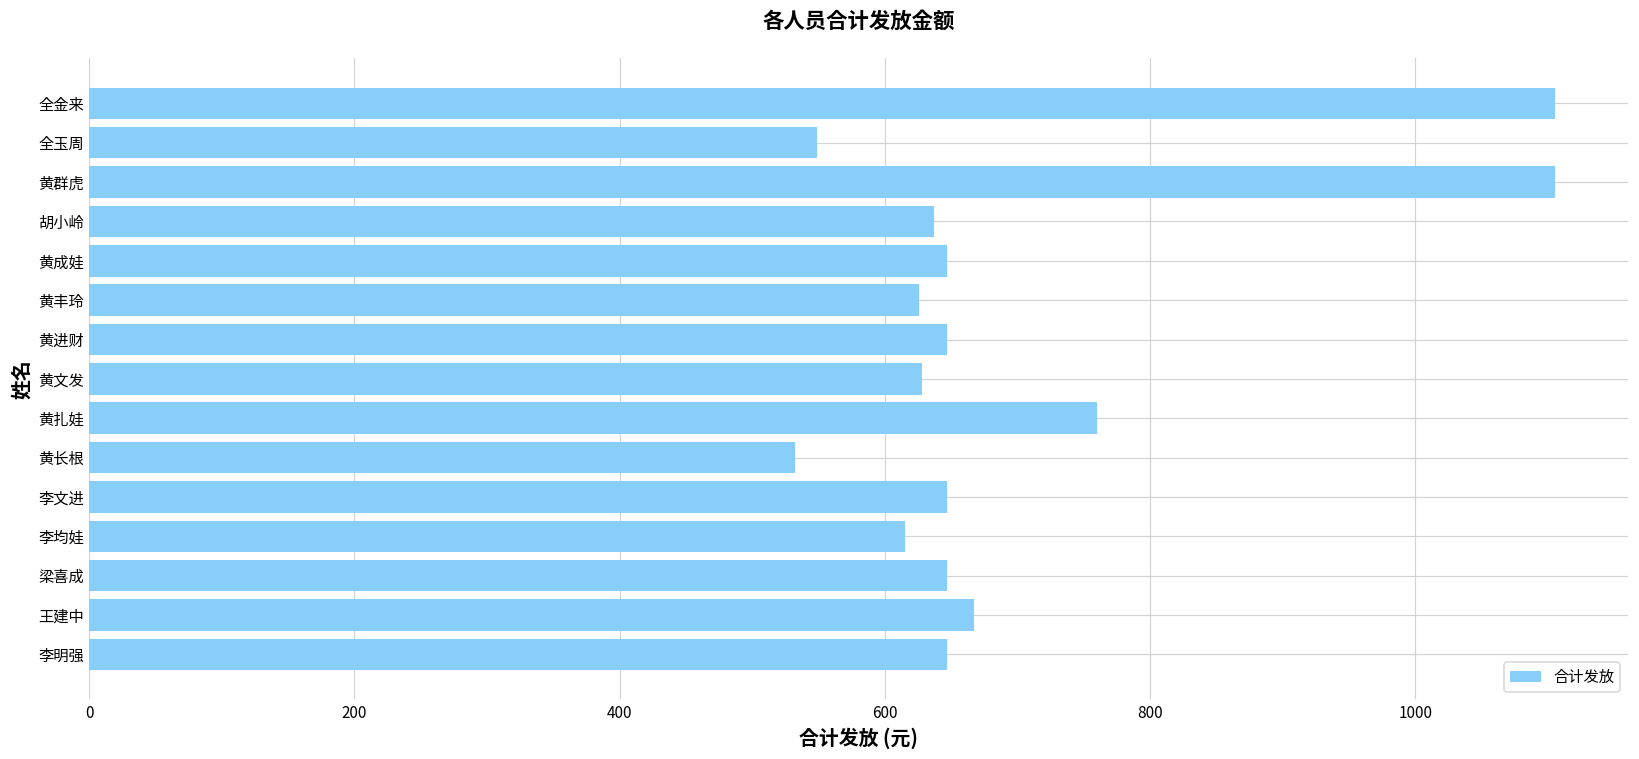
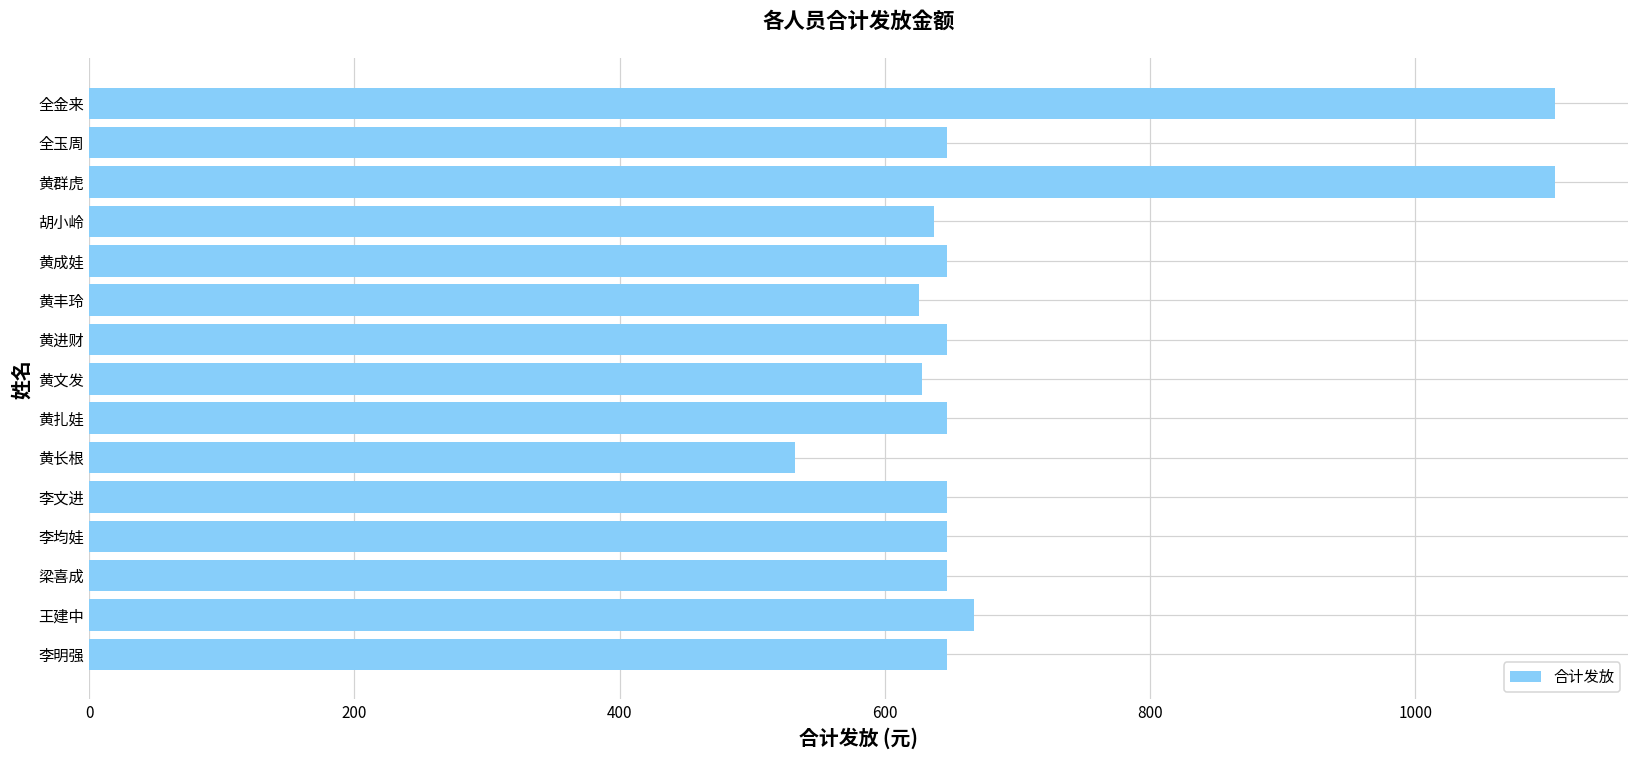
全玉周: 549 -> 647
黄扎娃: 760 -> 647
李均娃: 615 -> 647
